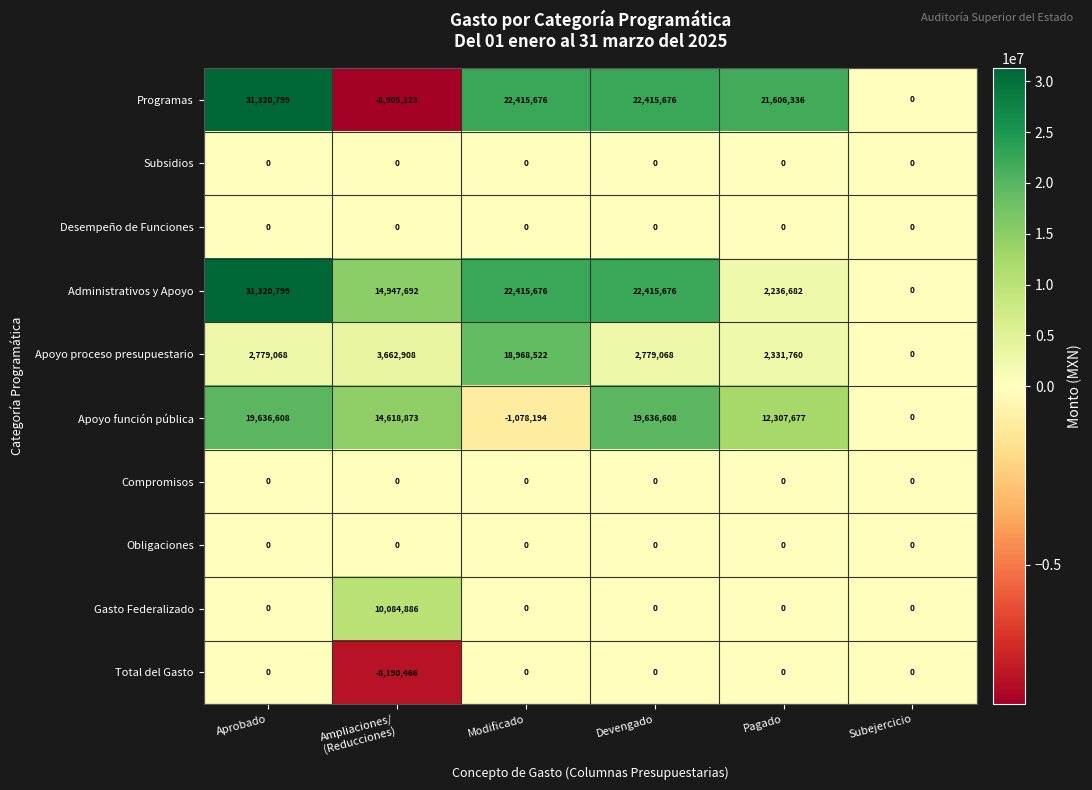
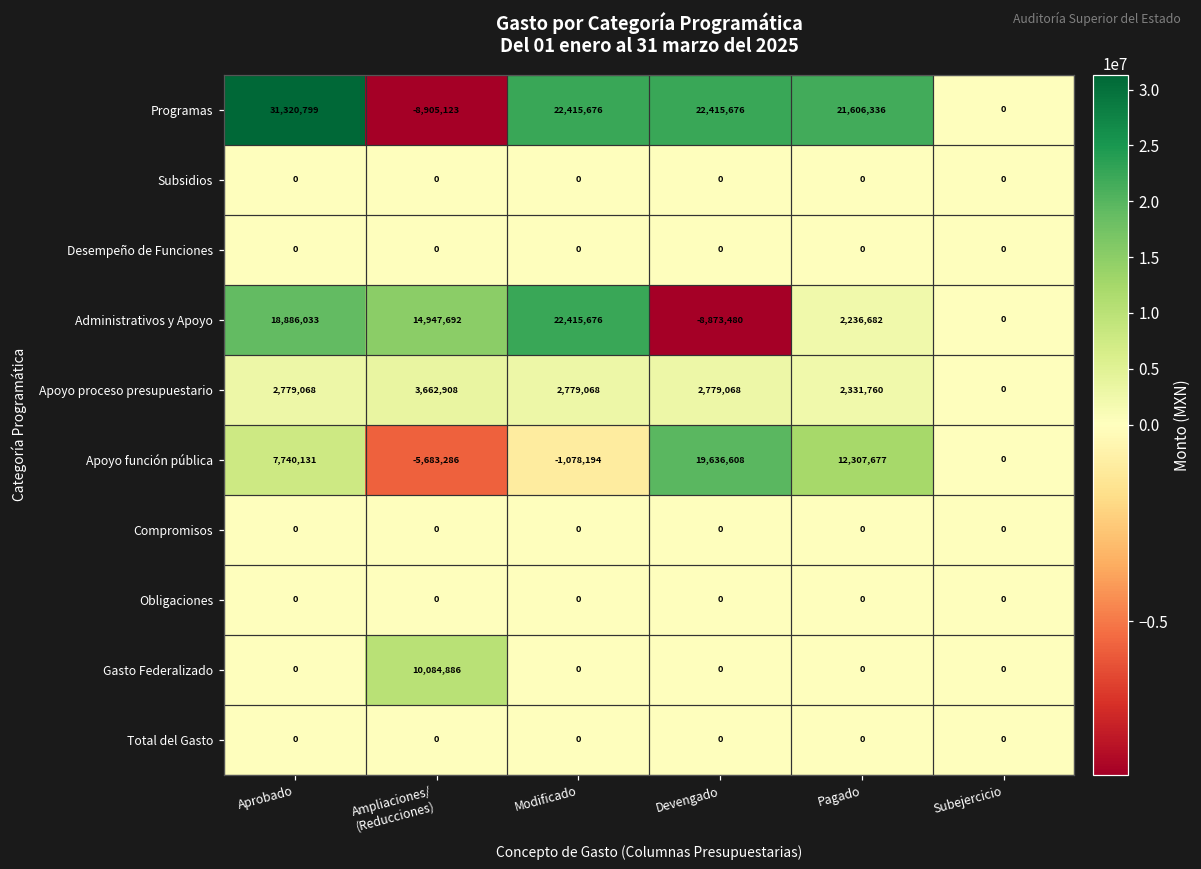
Administrativos y Apoyo, Aprobado: 31,320,799 -> 18,886,033
Administrativos y Apoyo, Devengado: 22,415,676 -> -8,873,480
Apoyo proceso presupuestario, Modificado: 18,968,522 -> 2,779,068
Apoyo función pública, Aprobado: 19,636,608 -> 7,740,131
Apoyo función pública, Ampliaciones/ (Reducciones): 14,618,873 -> -5,683,286
Total del Gasto, Ampliaciones/ (Reducciones): -8,190,466 -> 0
